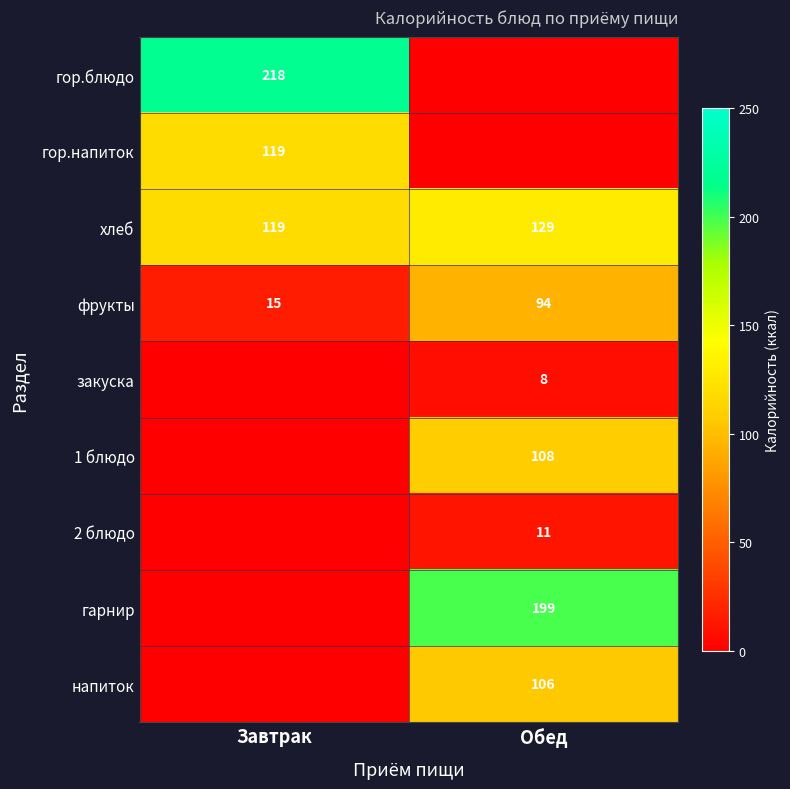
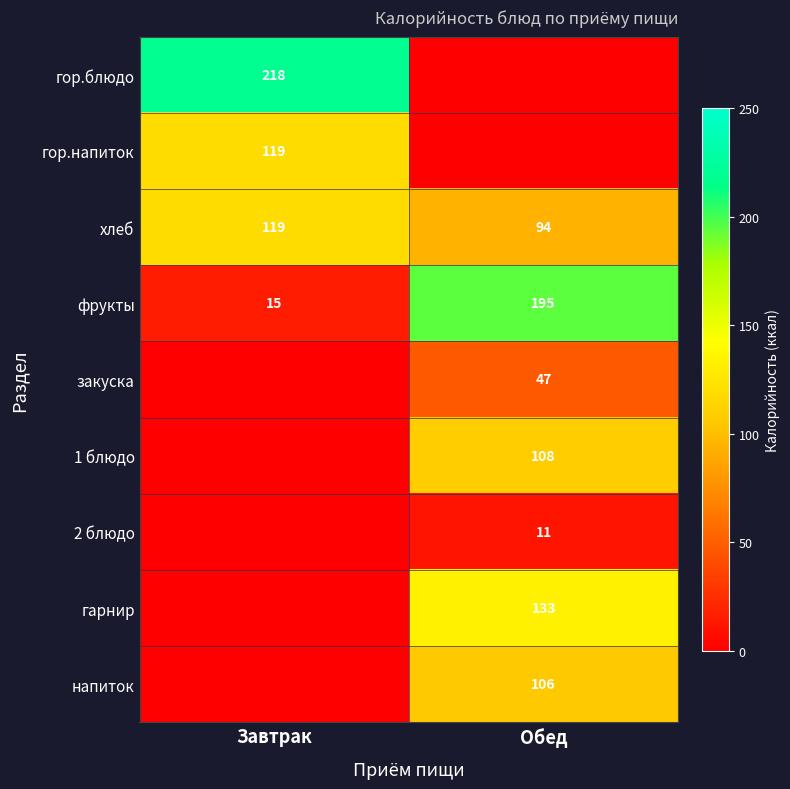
хлеб, Обед: 129 -> 94
фрукты, Обед: 94 -> 195
закуска, Обед: 8 -> 47
гарнир, Обед: 199 -> 133
